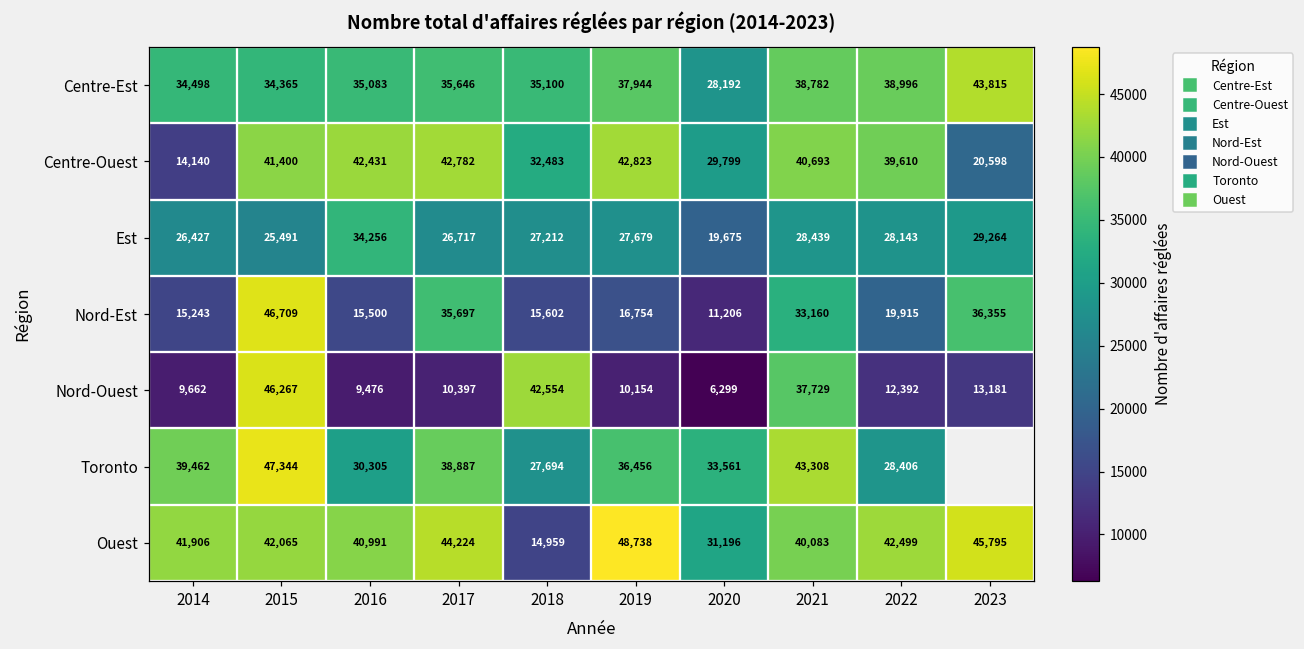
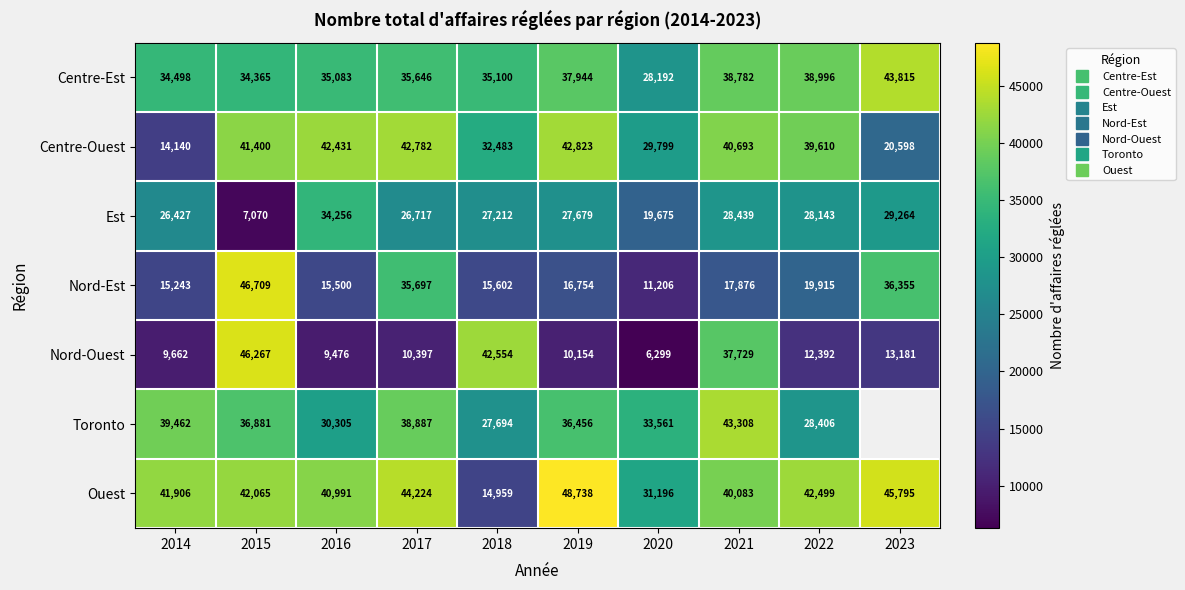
Est, 2015: 25,491 -> 7,070
Nord-Est, 2021: 33,160 -> 17,876
Toronto, 2015: 47,344 -> 36,881
